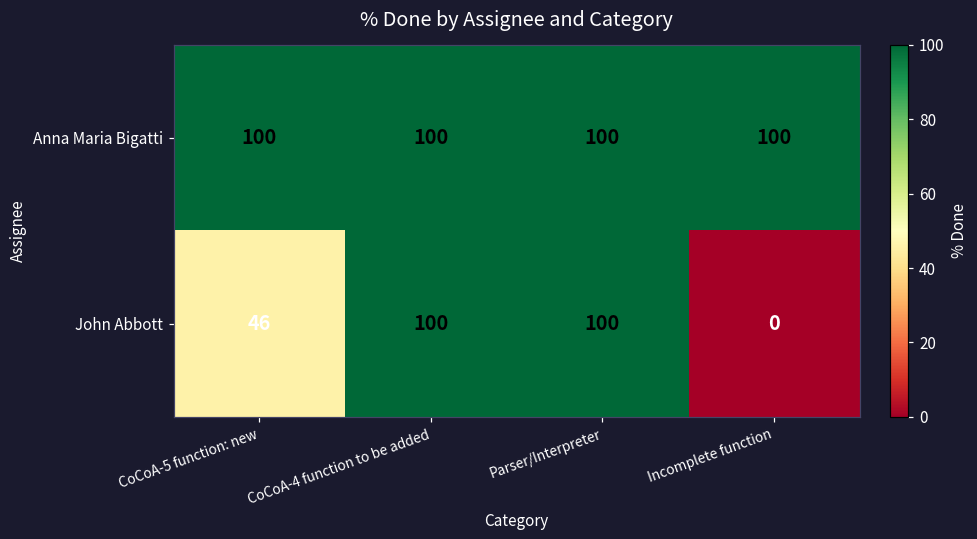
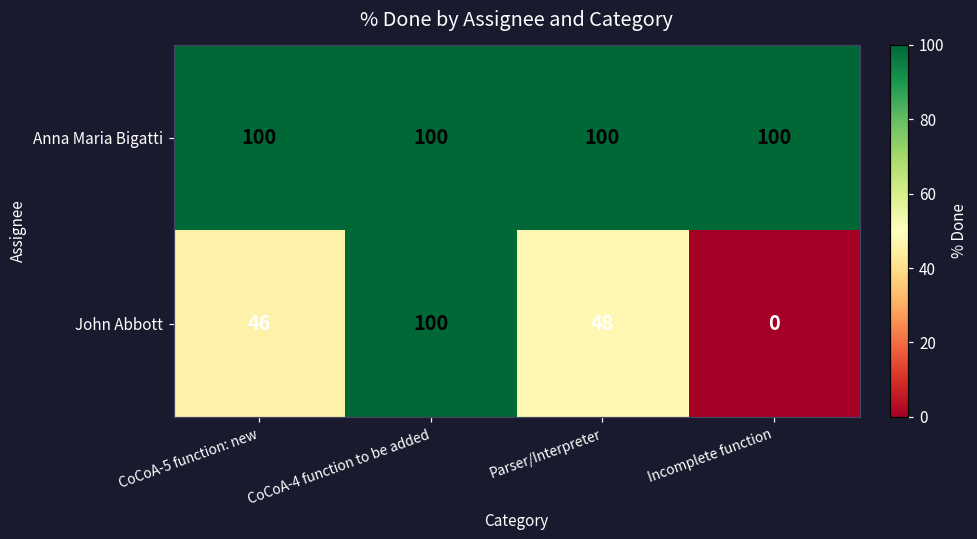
John Abbott, Parser/Interpreter: 100 -> 48
